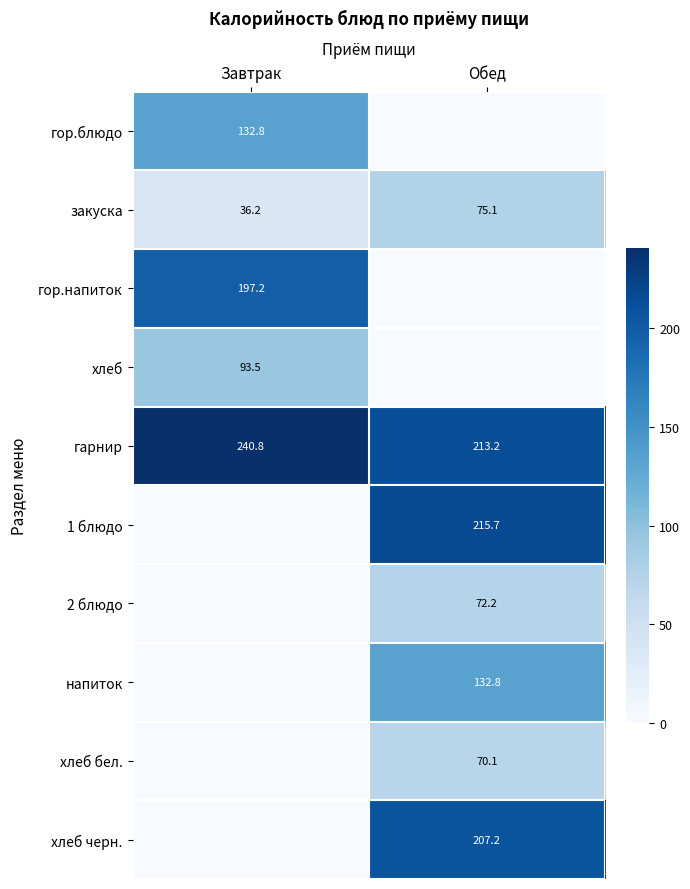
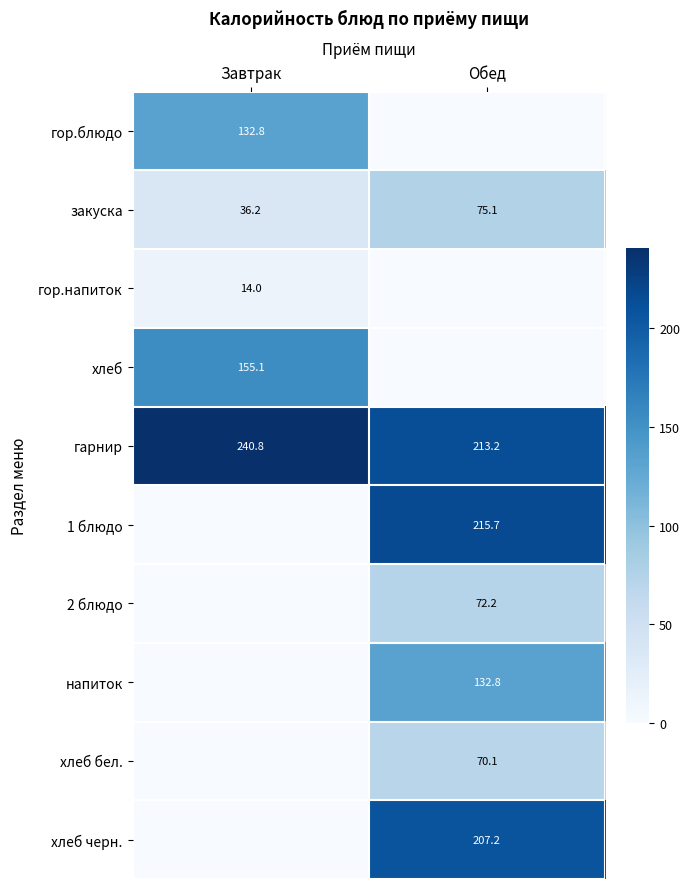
гор.напиток, Завтрак: 197.2 -> 14.0
хлеб, Завтрак: 93.5 -> 155.1
